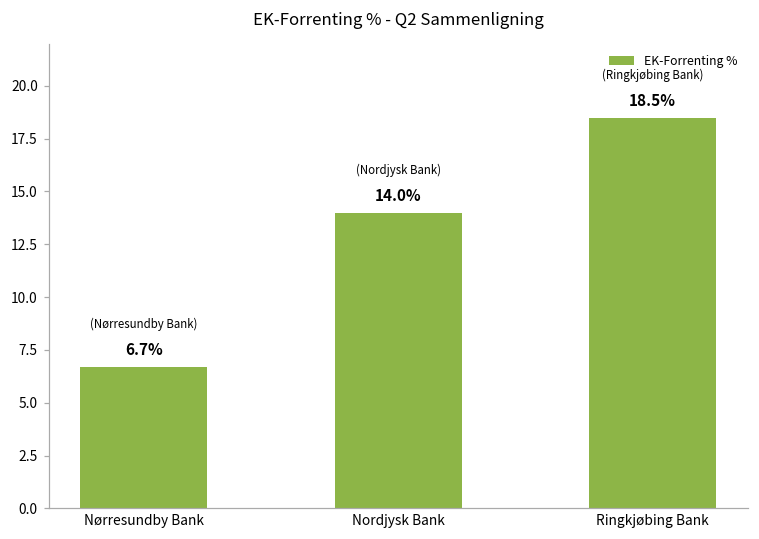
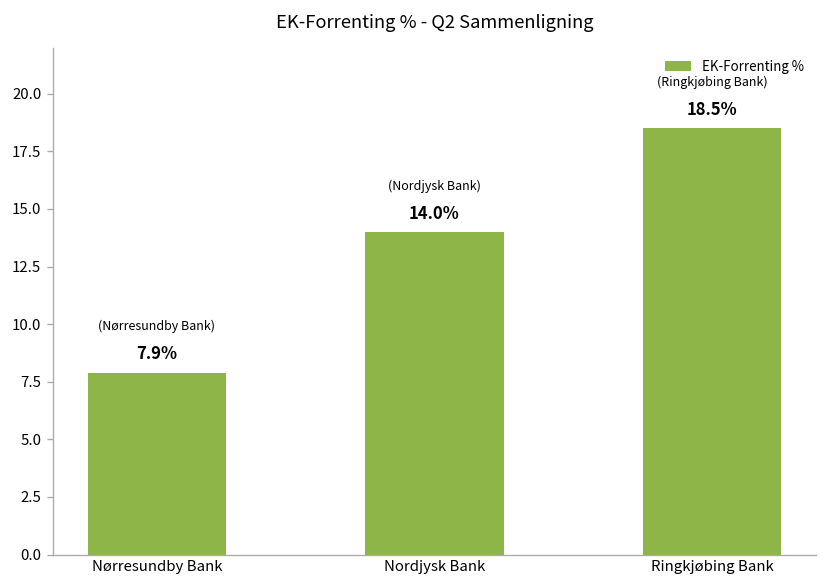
Nørresundby Bank: 6.7% -> 7.9%
